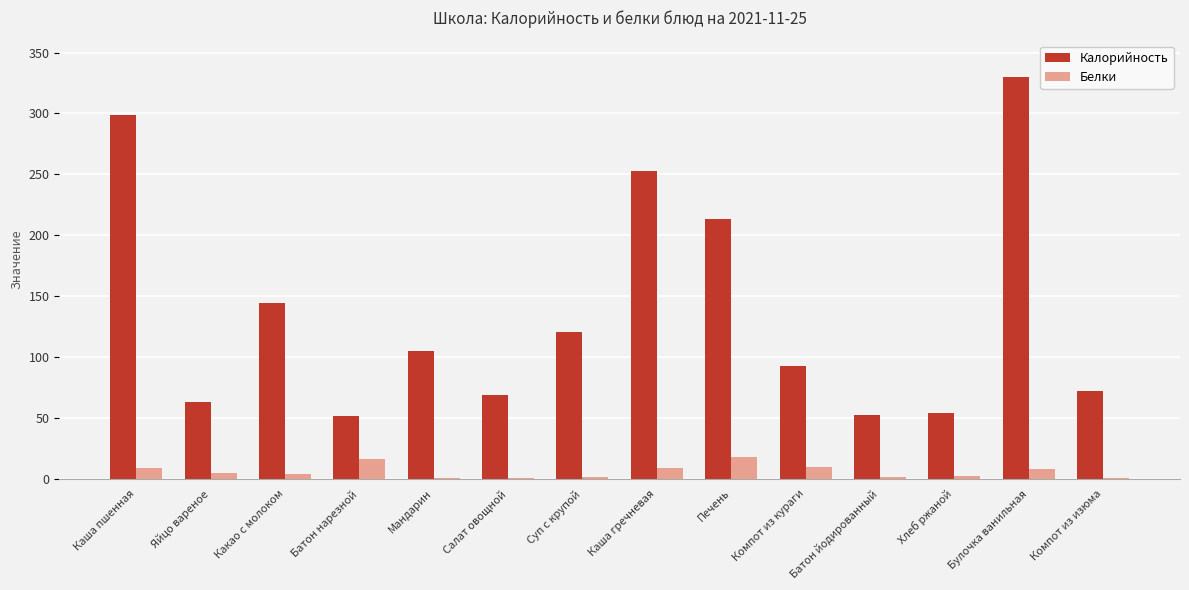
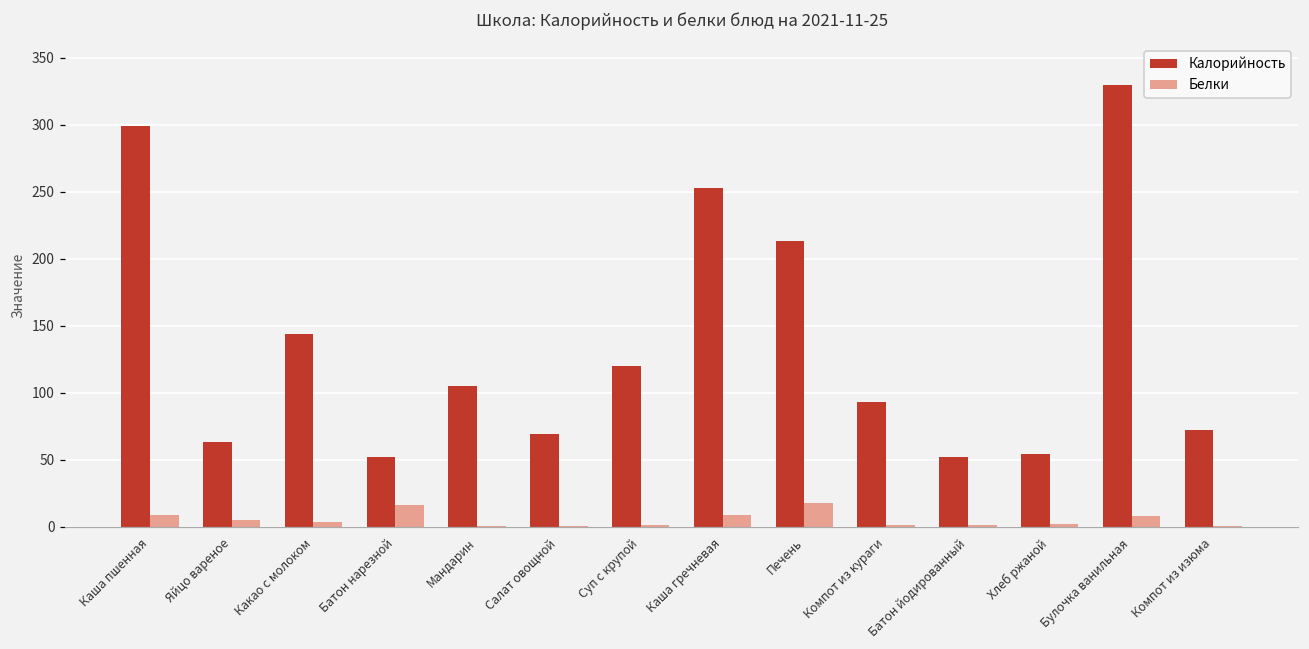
Белки, Компот из кураги: 10 -> 1
